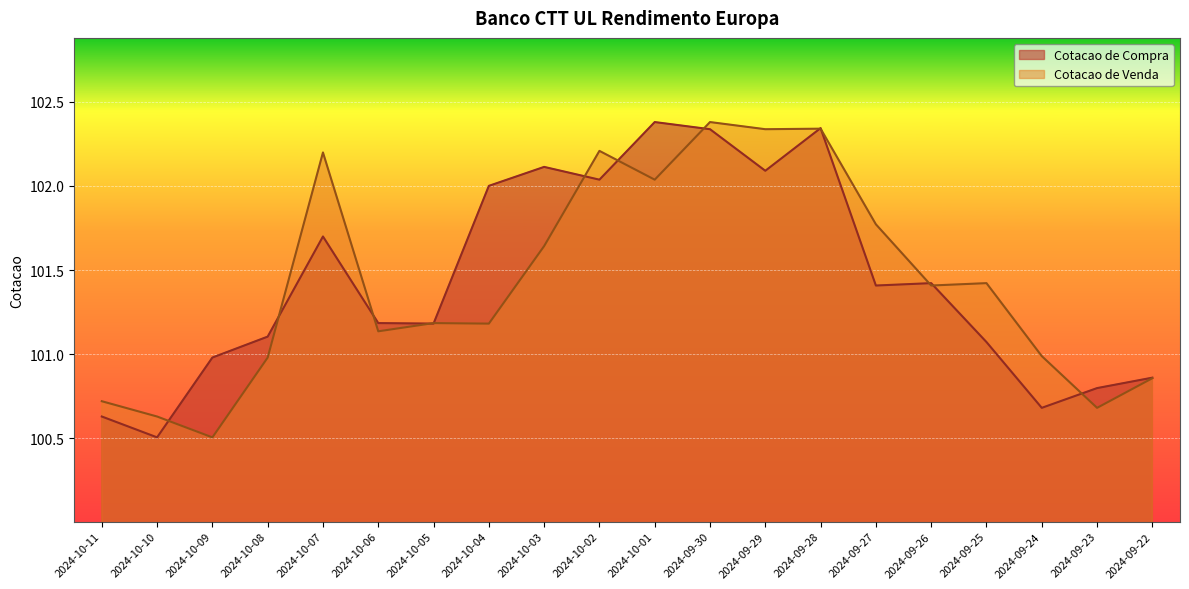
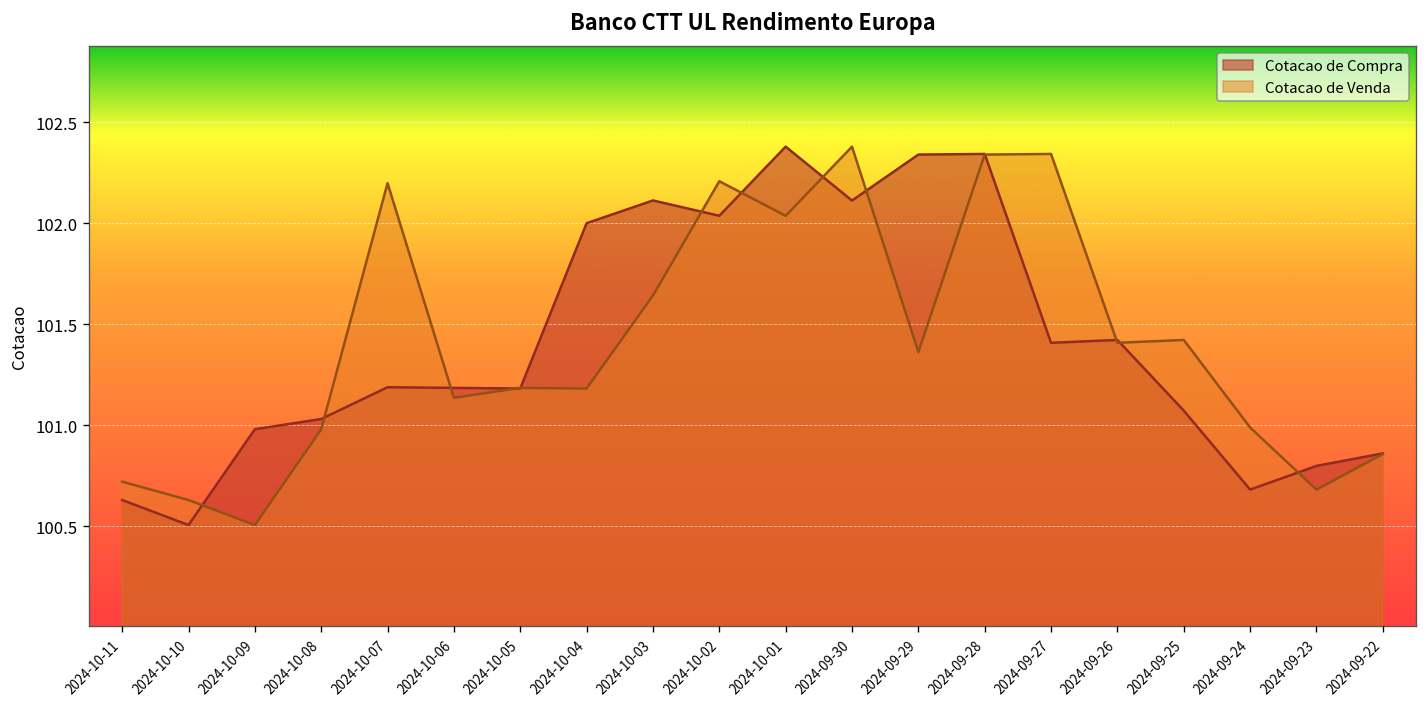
Cotacao de Compra, 2024-10-08: 101.10 -> 101.03
Cotacao de Compra, 2024-10-07: 101.70 -> 101.19
Cotacao de Compra, 2024-09-30: 102.34 -> 102.11
Cotacao de Compra, 2024-09-29: 102.09 -> 102.34
Cotacao de Venda, 2024-09-29: 102.34 -> 101.36
Cotacao de Venda, 2024-09-27: 101.77 -> 102.34
